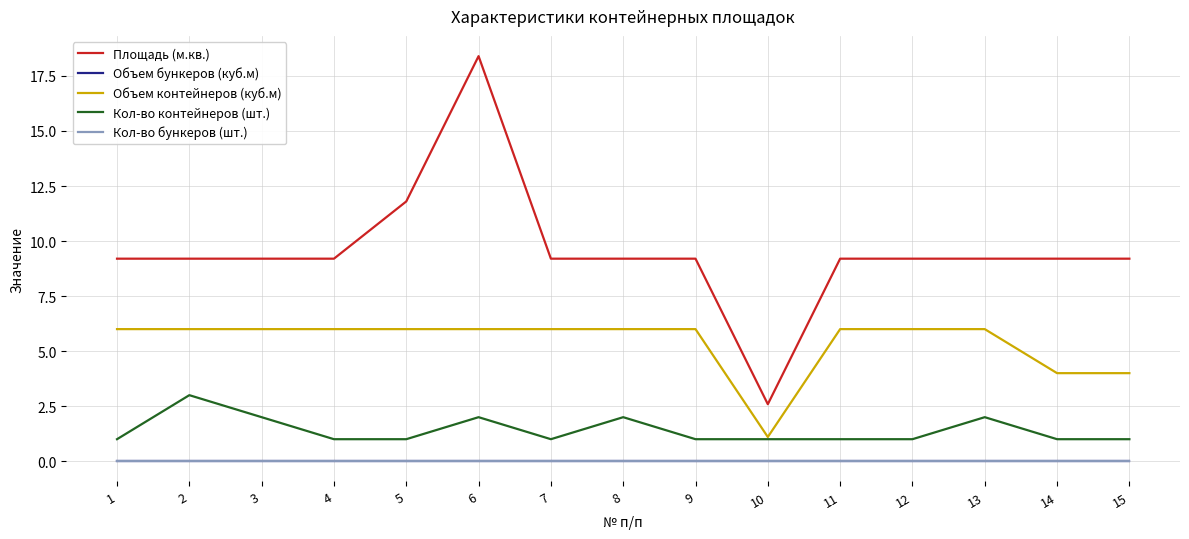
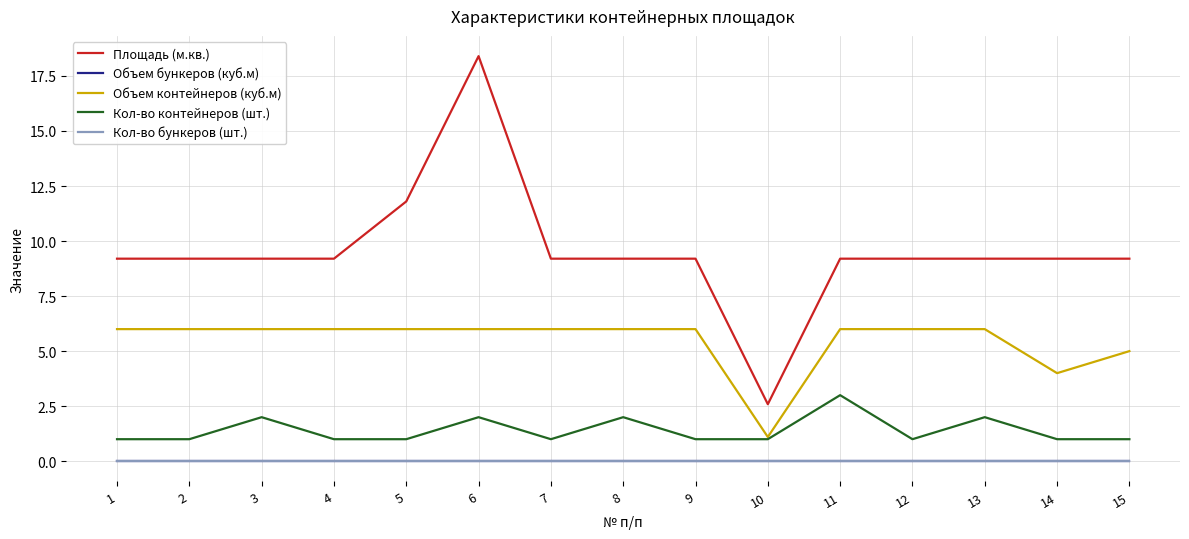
Кол-во контейнеров (шт.), 2: 3 -> 1
Кол-во контейнеров (шт.), 11: 1 -> 3
Объем контейнеров (куб.м), 15: 4 -> 5
